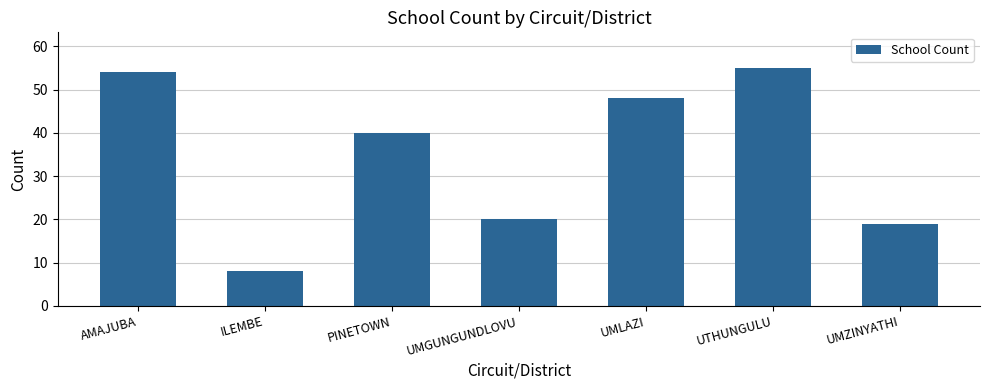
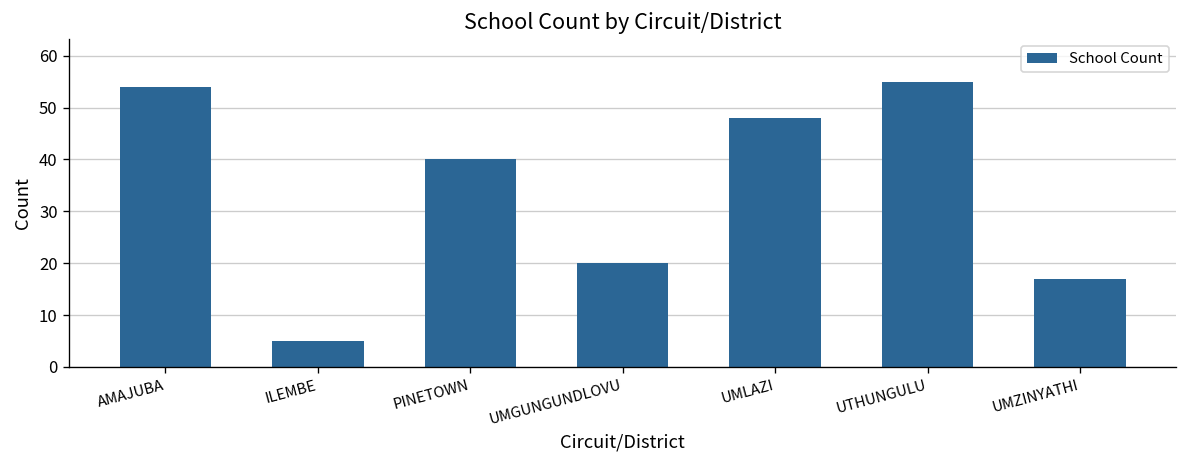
ILEMBE: 8 -> 5
UMZINYATHI: 19 -> 17
